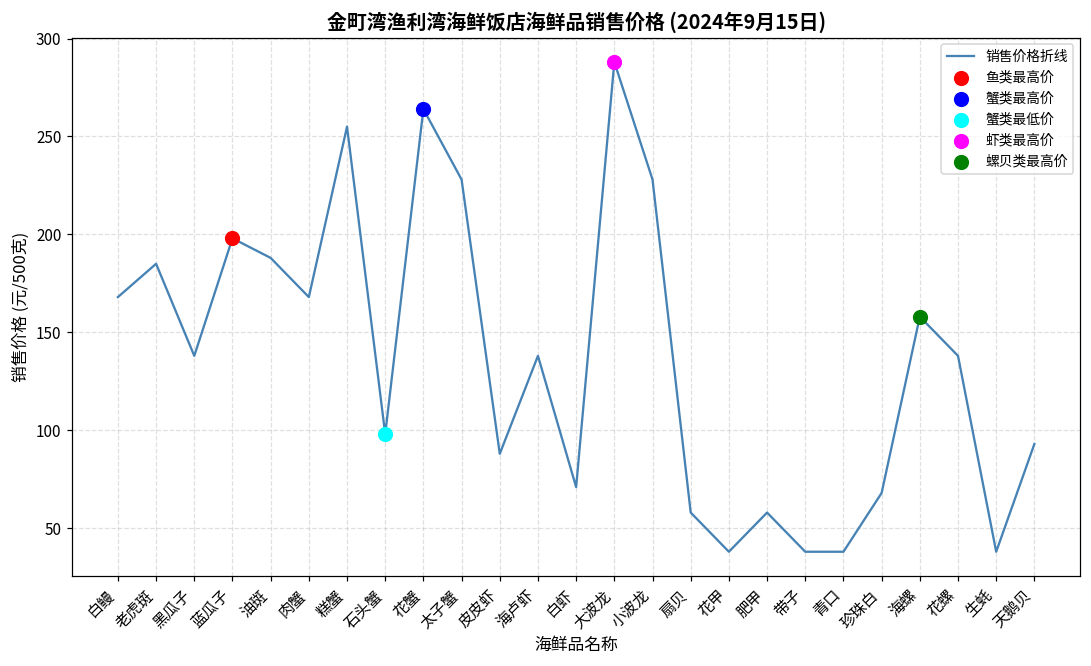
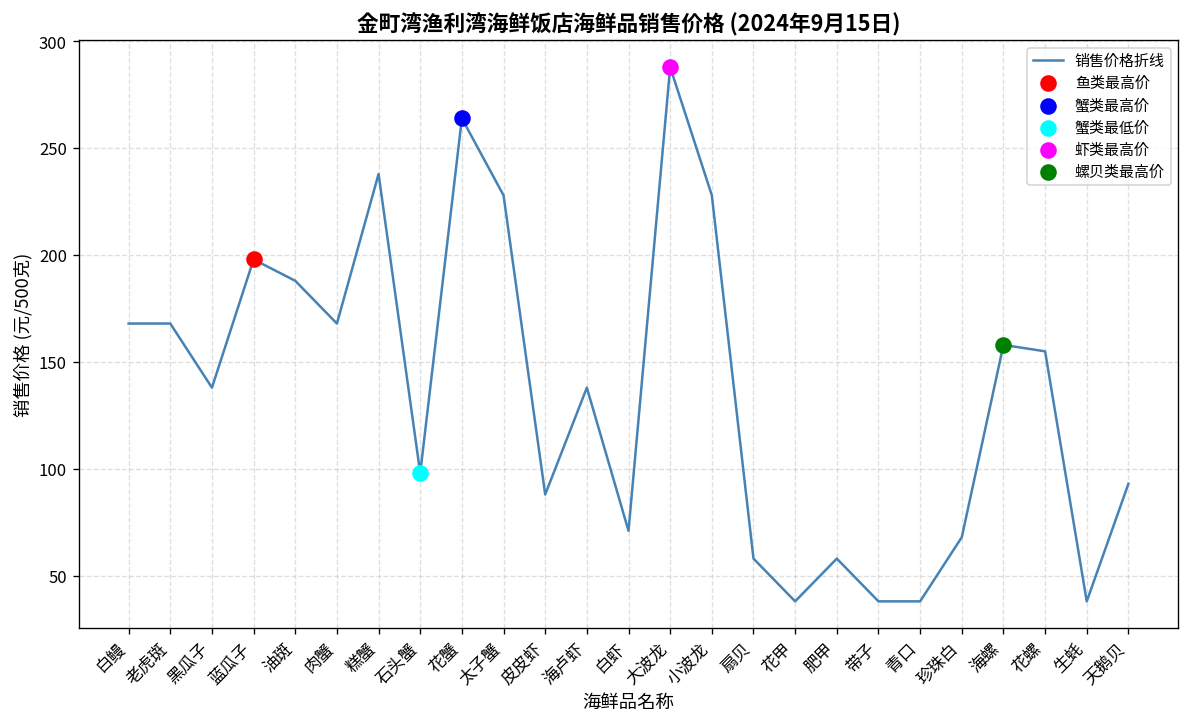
销售价格折线, 老虎斑: 185 -> 168
销售价格折线, 糕蟹: 255 -> 238
销售价格折线, 花螺: 138 -> 155
